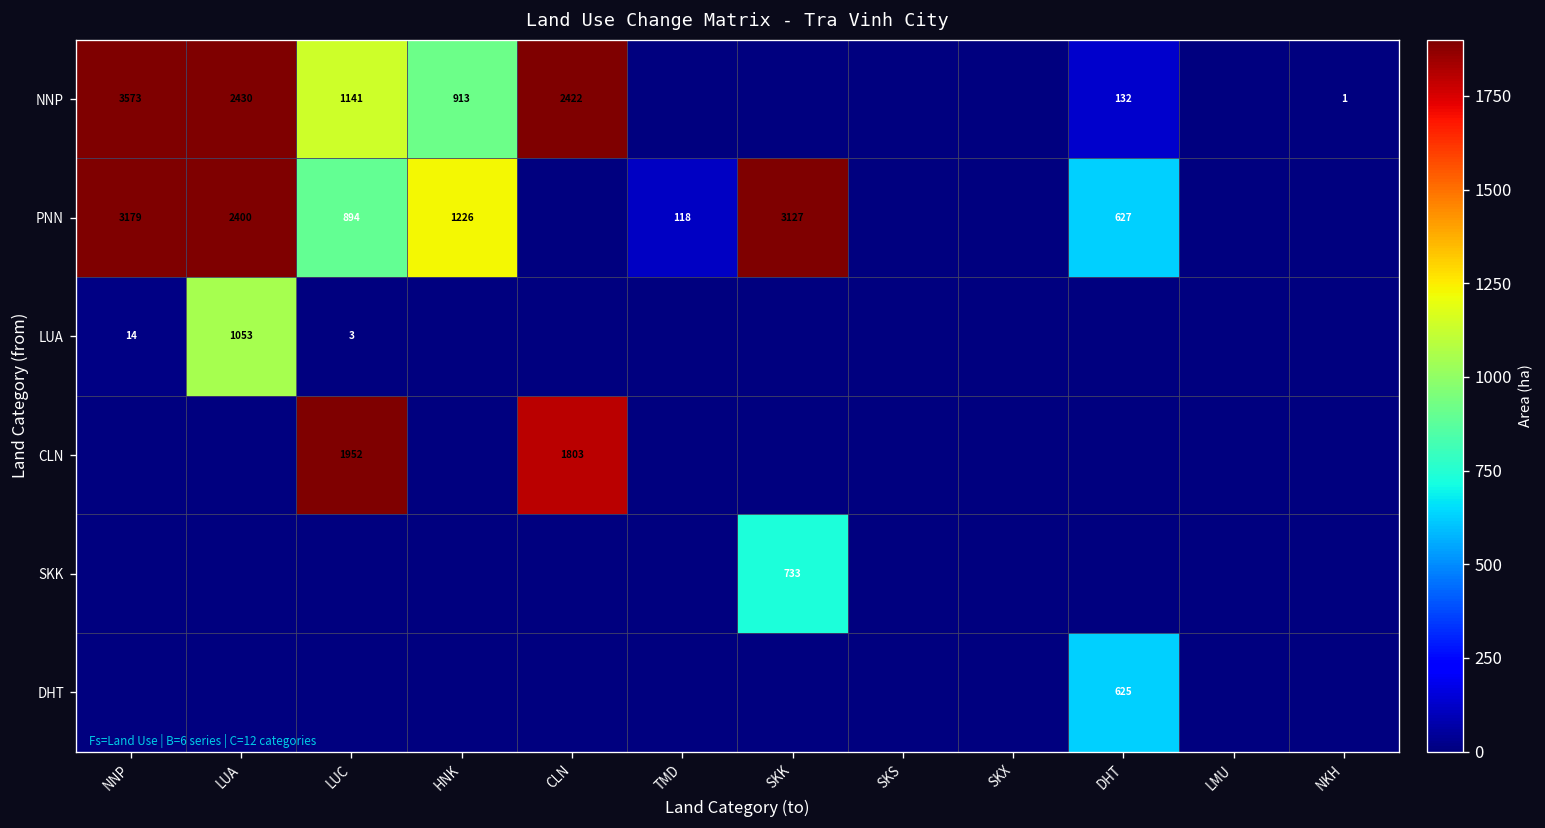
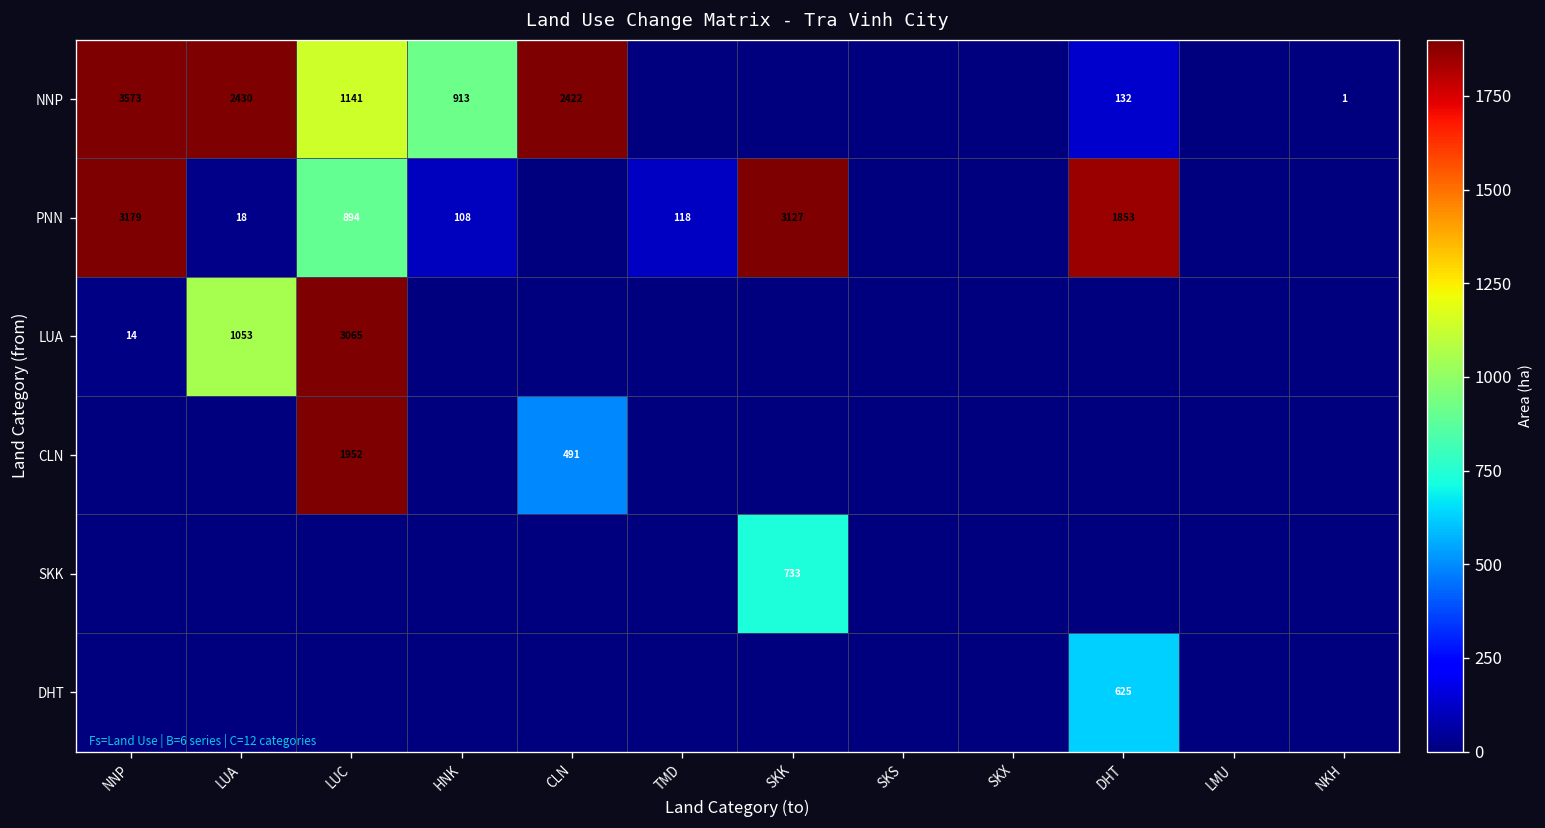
PNN, LUA: 2400 -> 18
PNN, HNK: 1226 -> 108
PNN, DHT: 627 -> 1853
LUA, LUC: 3 -> 3065
CLN, CLN: 1803 -> 491
